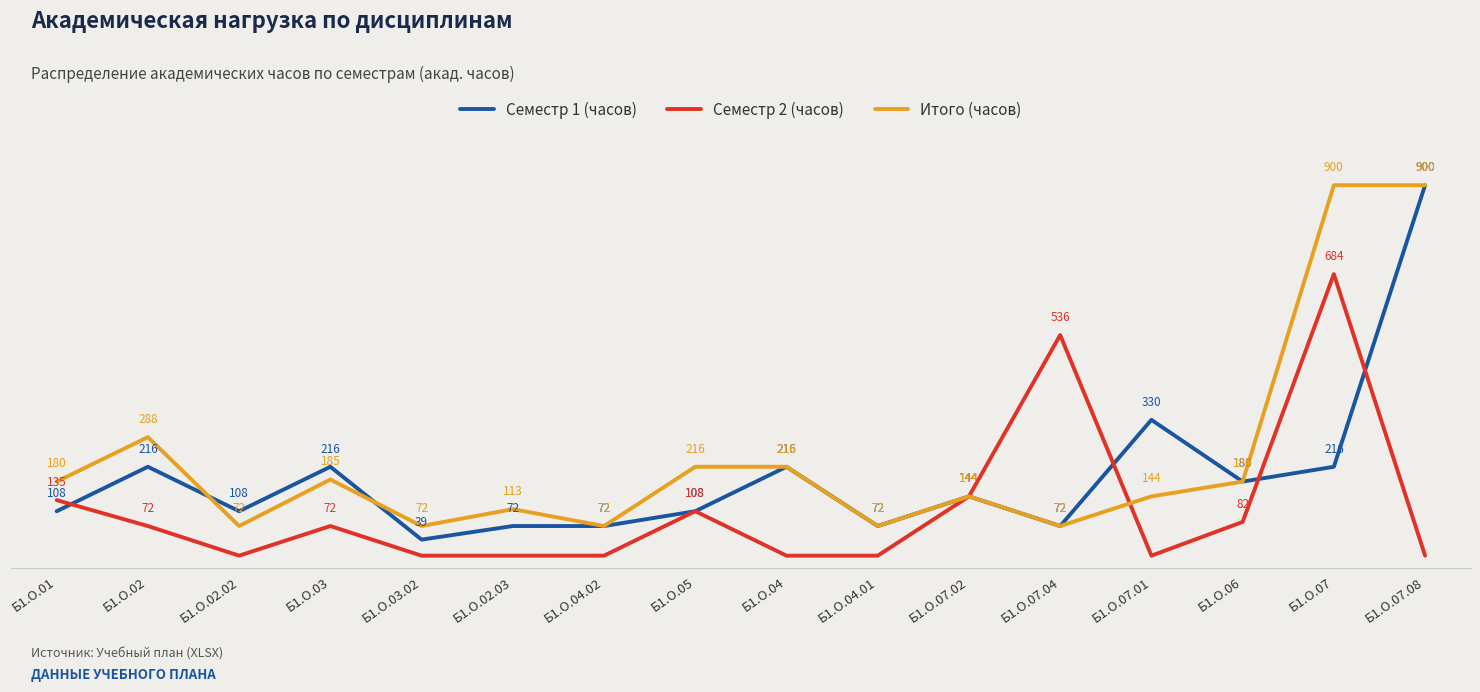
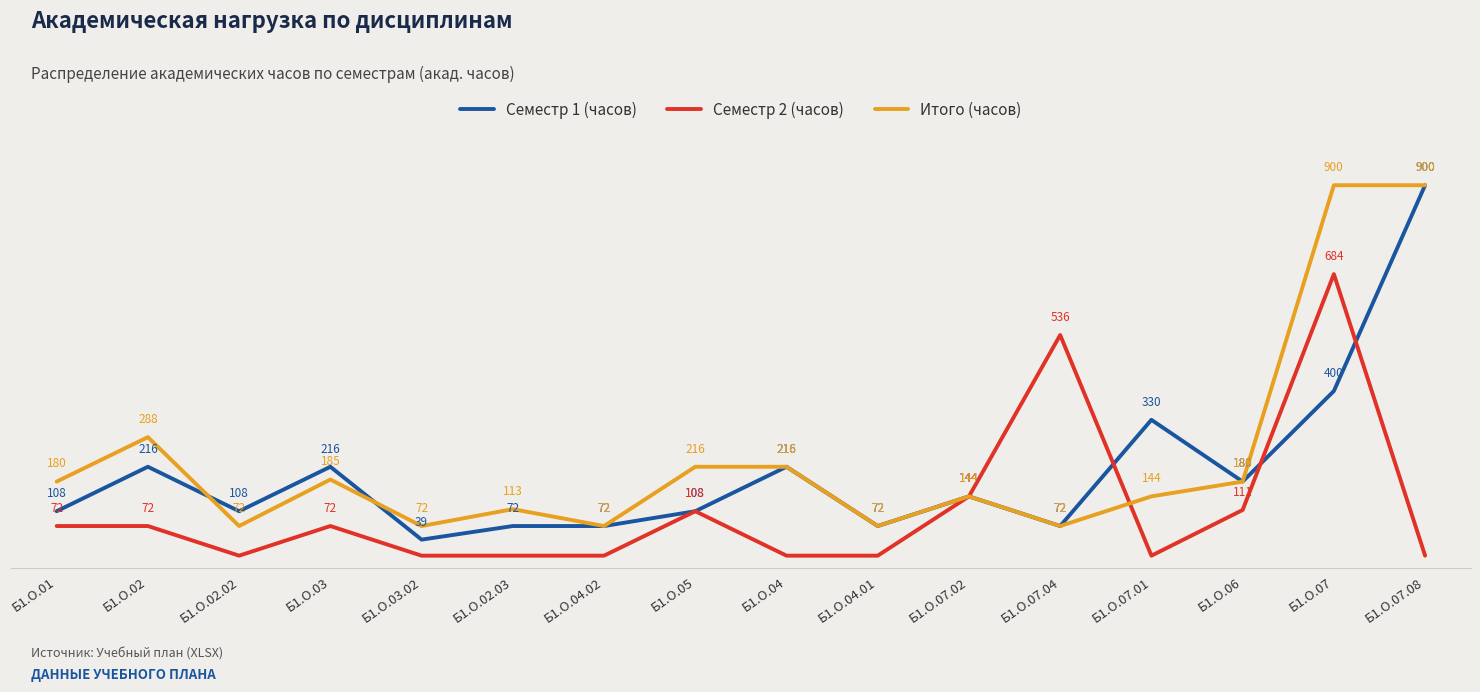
Семестр 2 (часов), Б1.О.01: 135 -> 72
Семестр 2 (часов), Б1.О.06: 82 -> 111
Семестр 1 (часов), Б1.О.07: 216 -> 400
